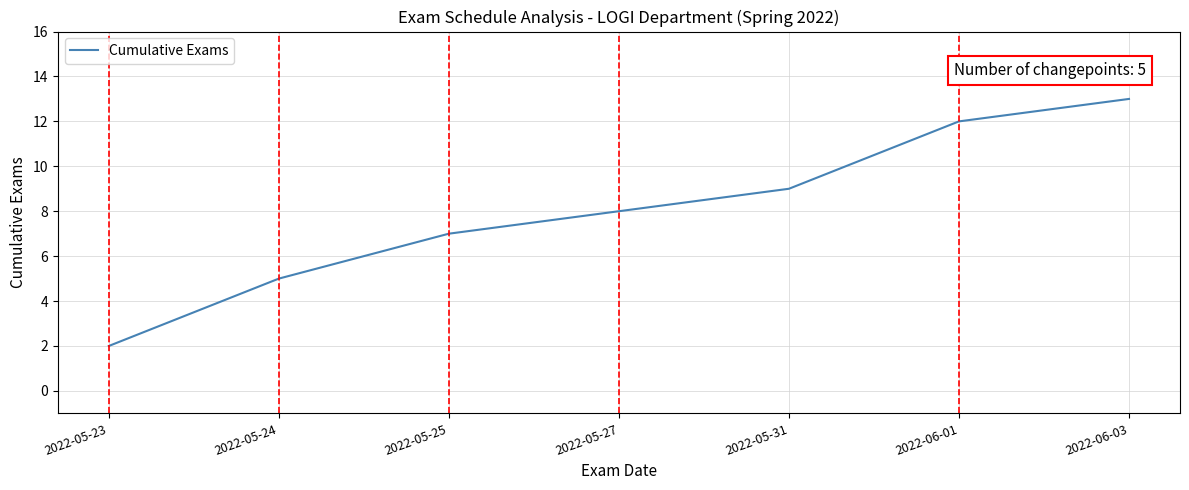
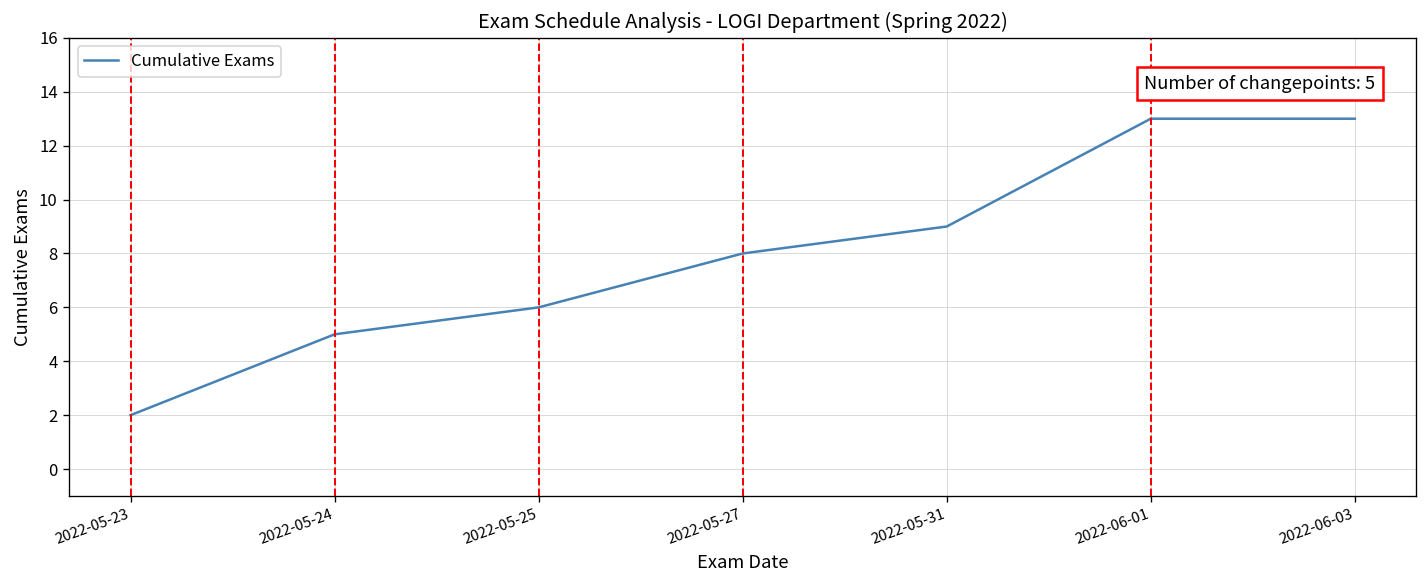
2022-05-25: 7 -> 6
2022-06-01: 12 -> 13
